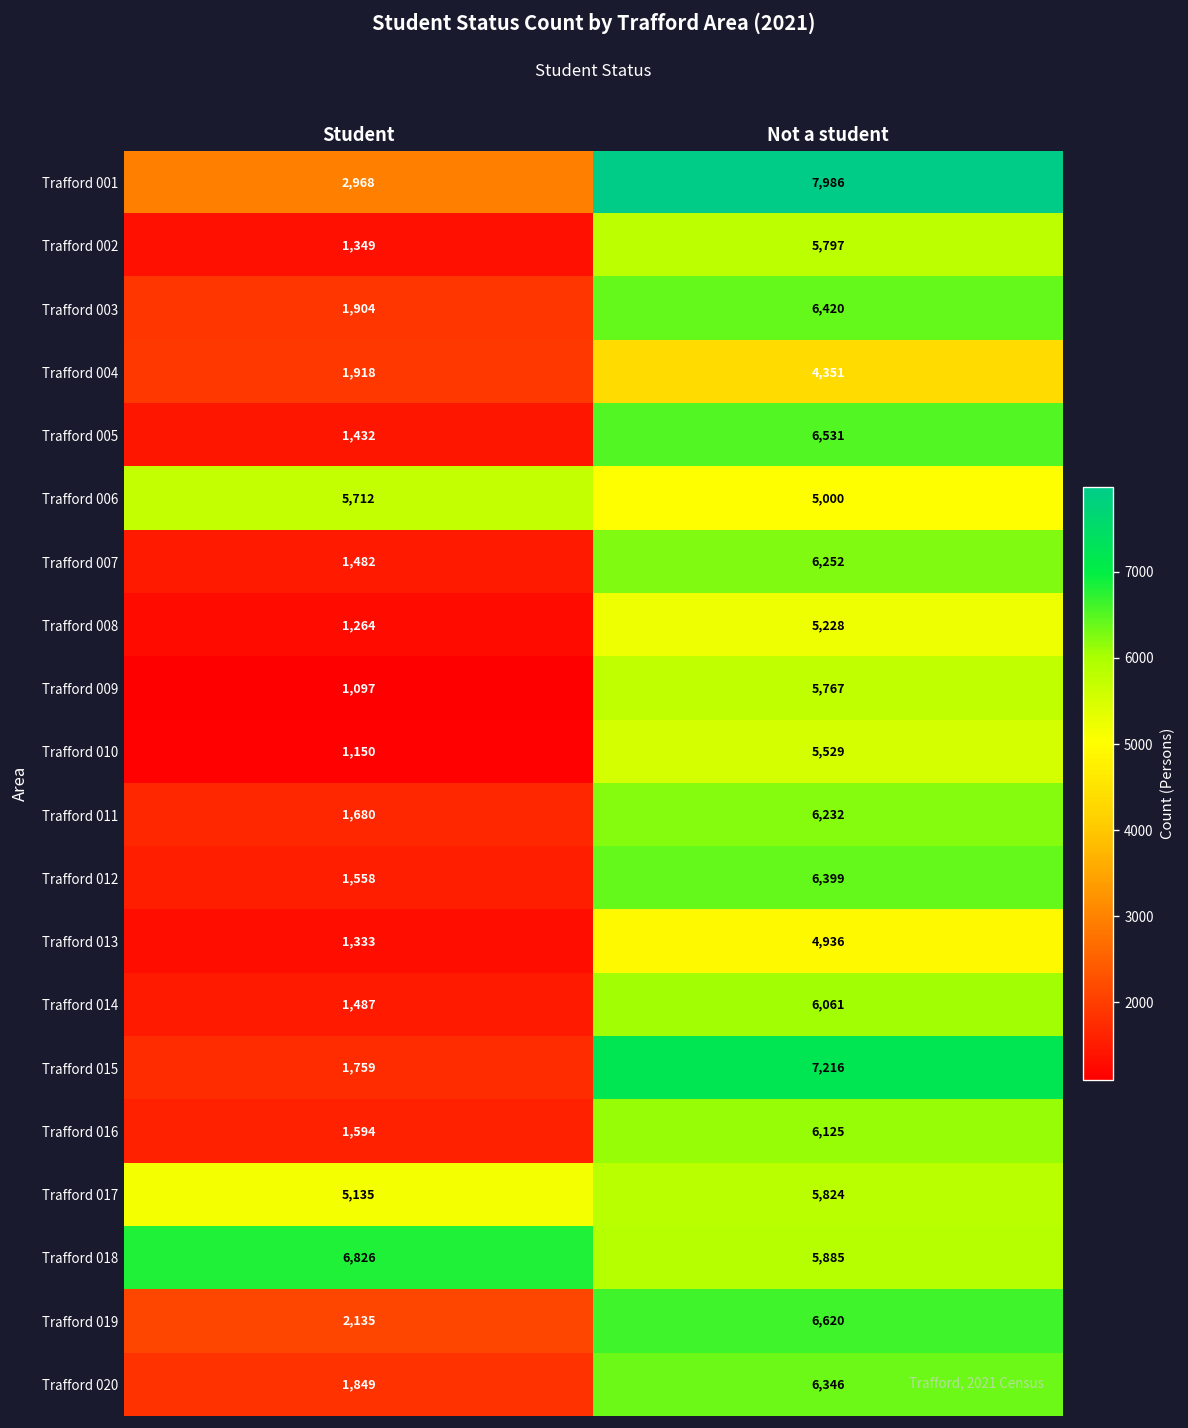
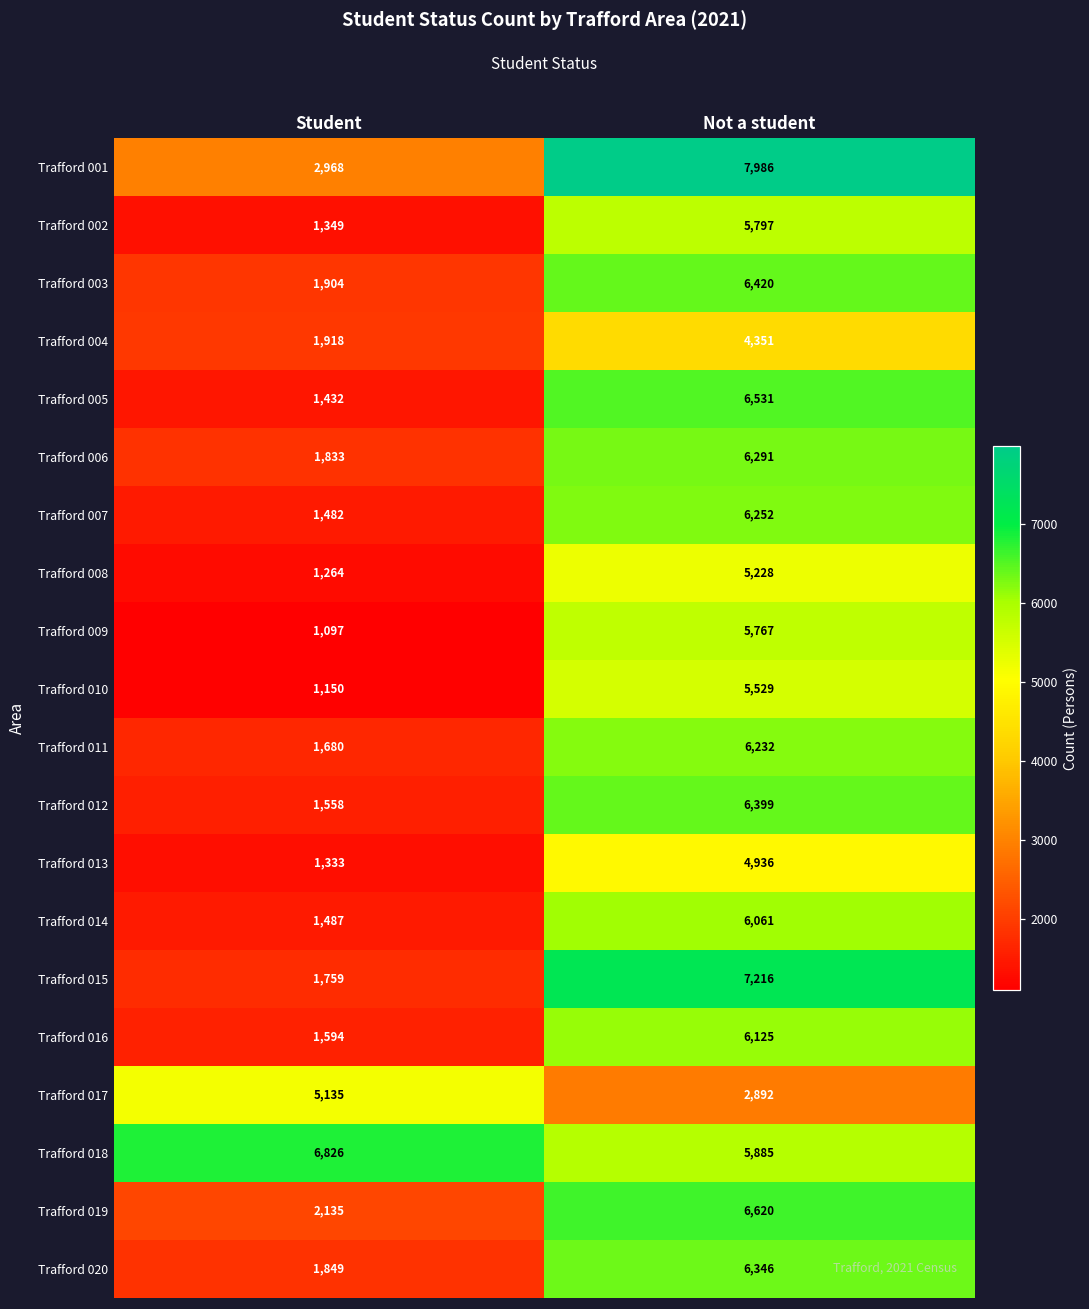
Trafford 006, Student: 5,712 -> 1,833
Trafford 006, Not a student: 5,000 -> 6,291
Trafford 017, Not a student: 5,824 -> 2,892
